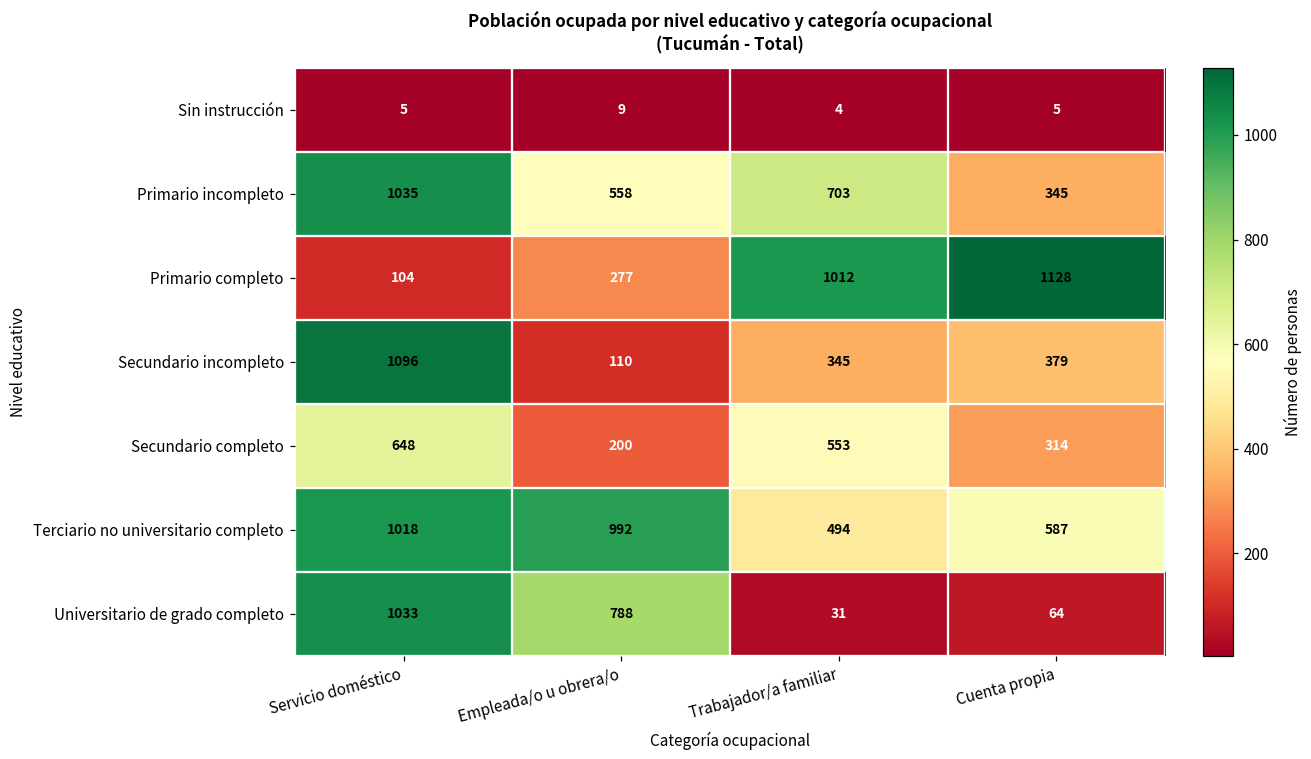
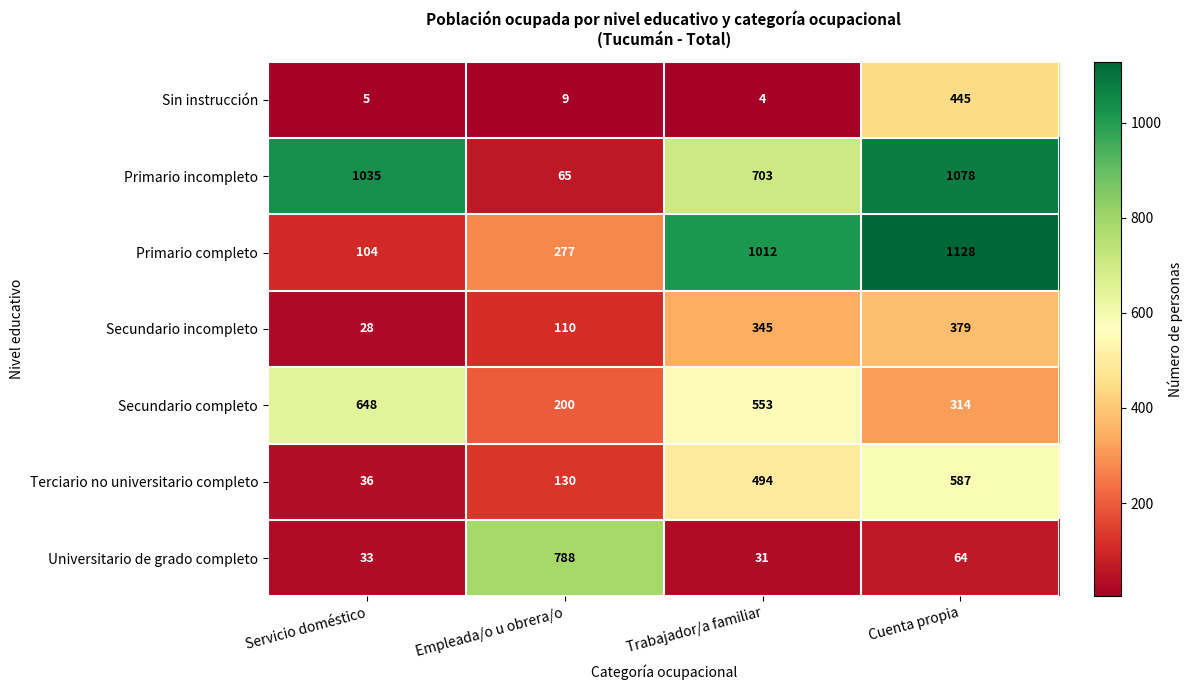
Sin instrucción, Cuenta propia: 5 -> 445
Primario incompleto, Empleada/o u obrera/o: 558 -> 65
Primario incompleto, Cuenta propia: 345 -> 1078
Secundario incompleto, Servicio doméstico: 1096 -> 28
Terciario no universitario completo, Servicio doméstico: 1018 -> 36
Terciario no universitario completo, Empleada/o u obrera/o: 992 -> 130
Universitario de grado completo, Servicio doméstico: 1033 -> 33
